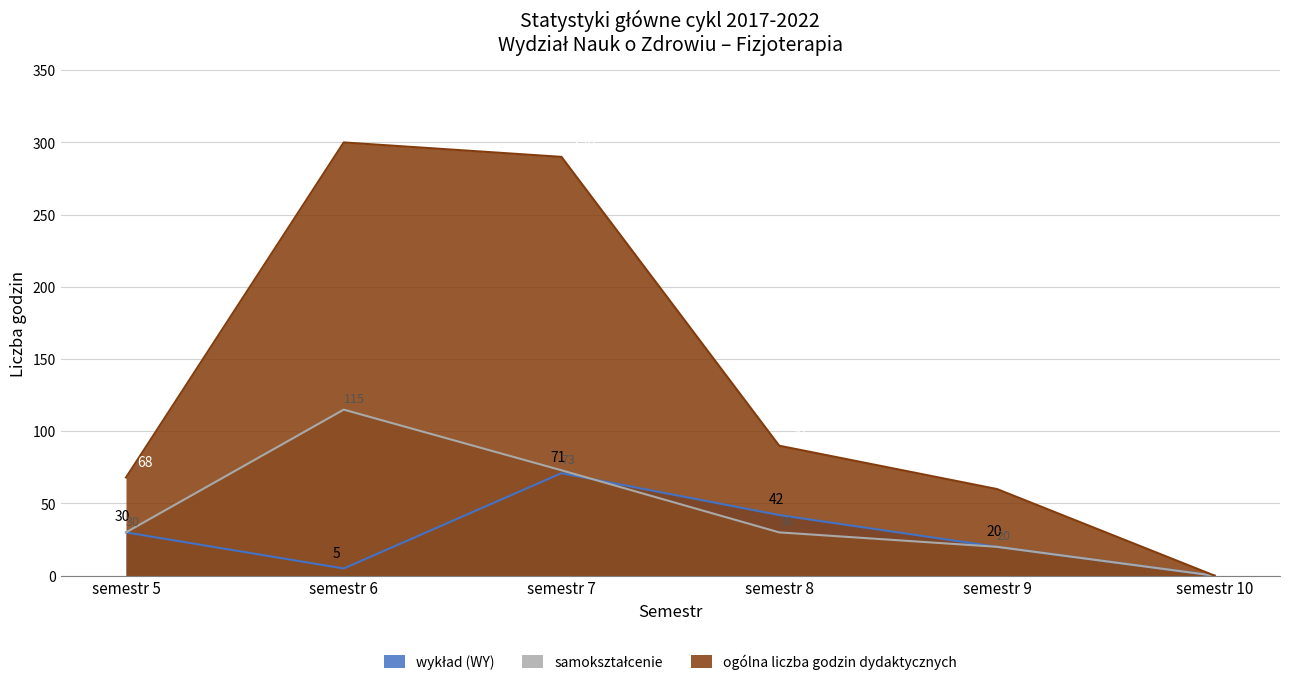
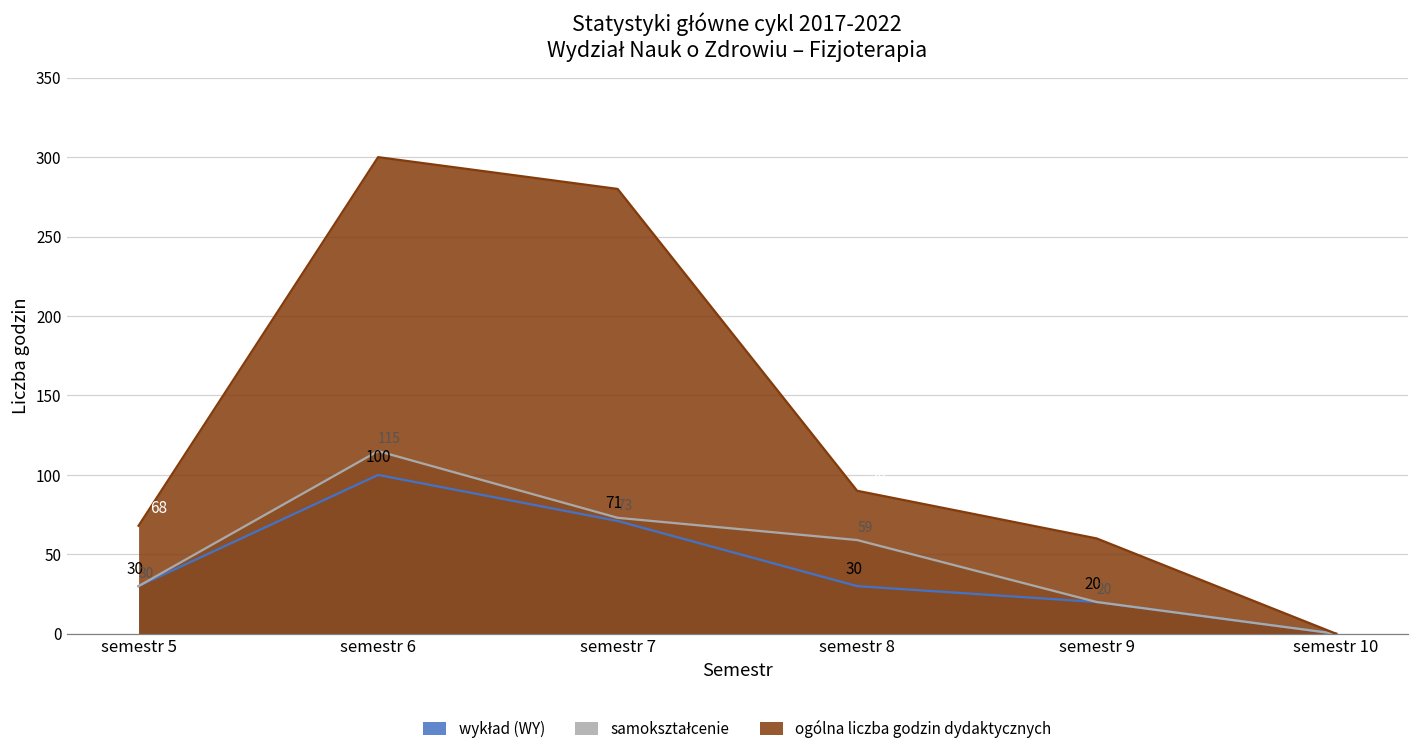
wykład (WY), semestr 6: 5 -> 100
ogólna liczba godzin dydaktycznych, semestr 7: 290 -> 280
wykład (WY), semestr 8: 42 -> 30
samokształcenie, semestr 8: 30 -> 59
